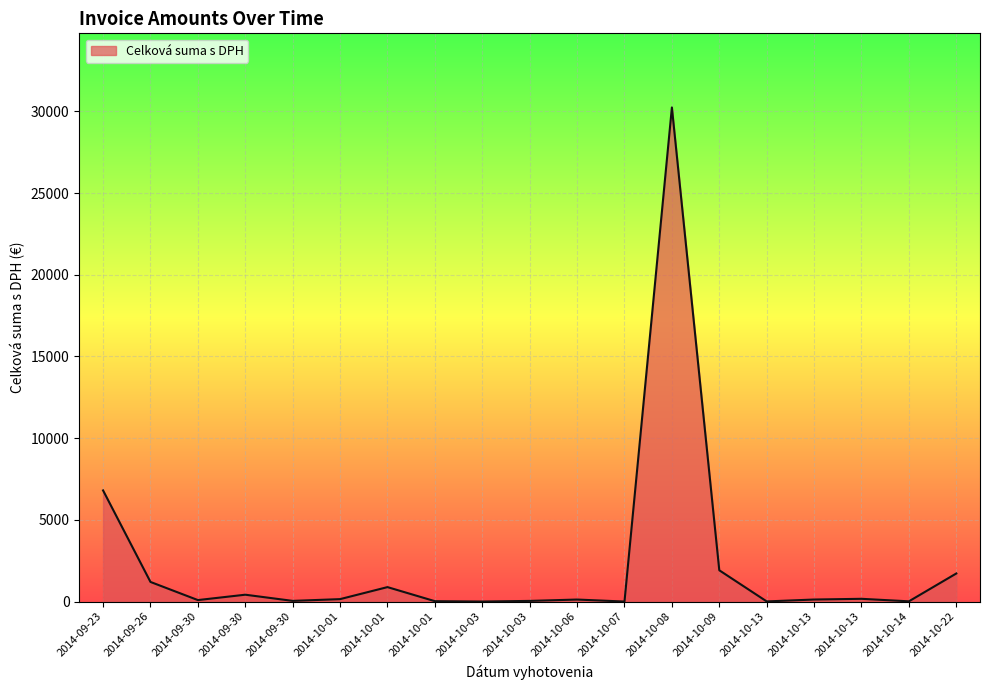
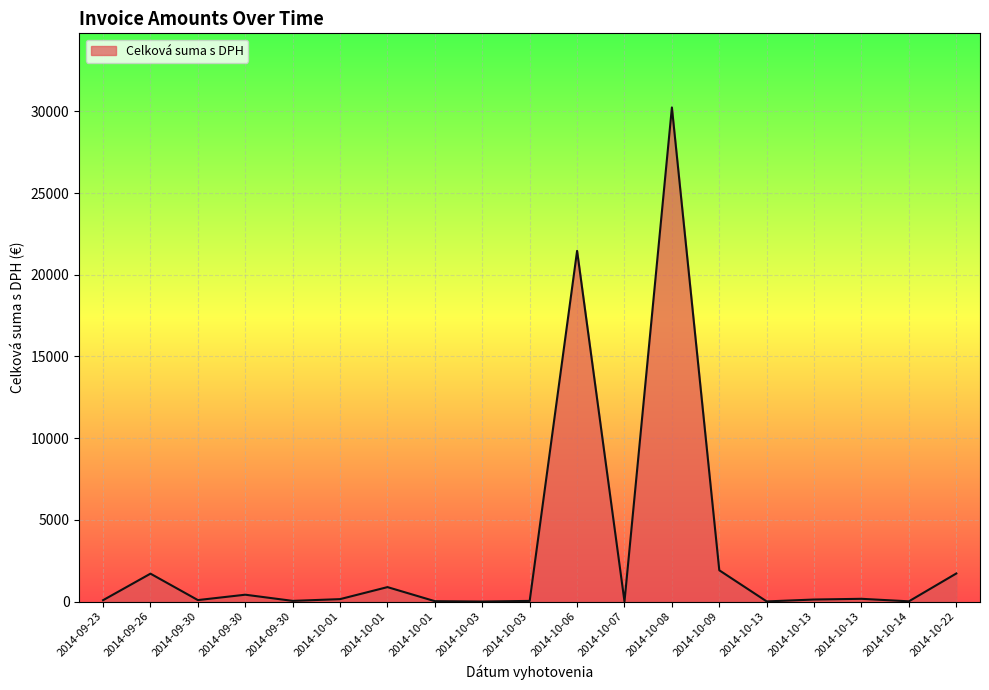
2014-09-23: 6800 -> 100
2014-09-26: 1200 -> 1700
2014-10-06: 100 -> 21500
